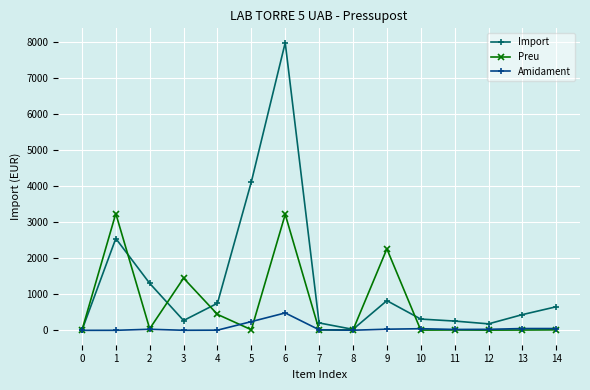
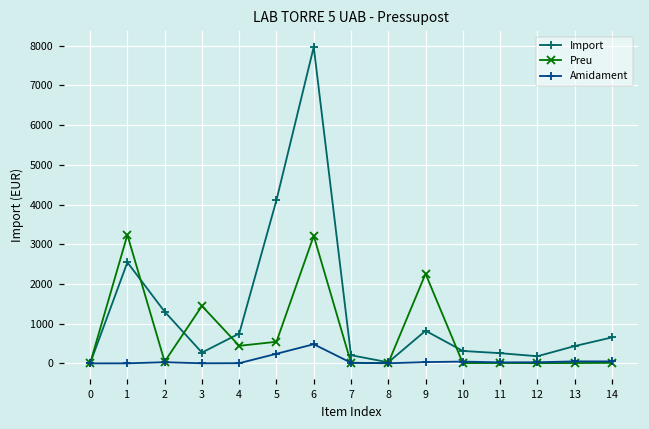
Preu, 5: 0 -> 500
